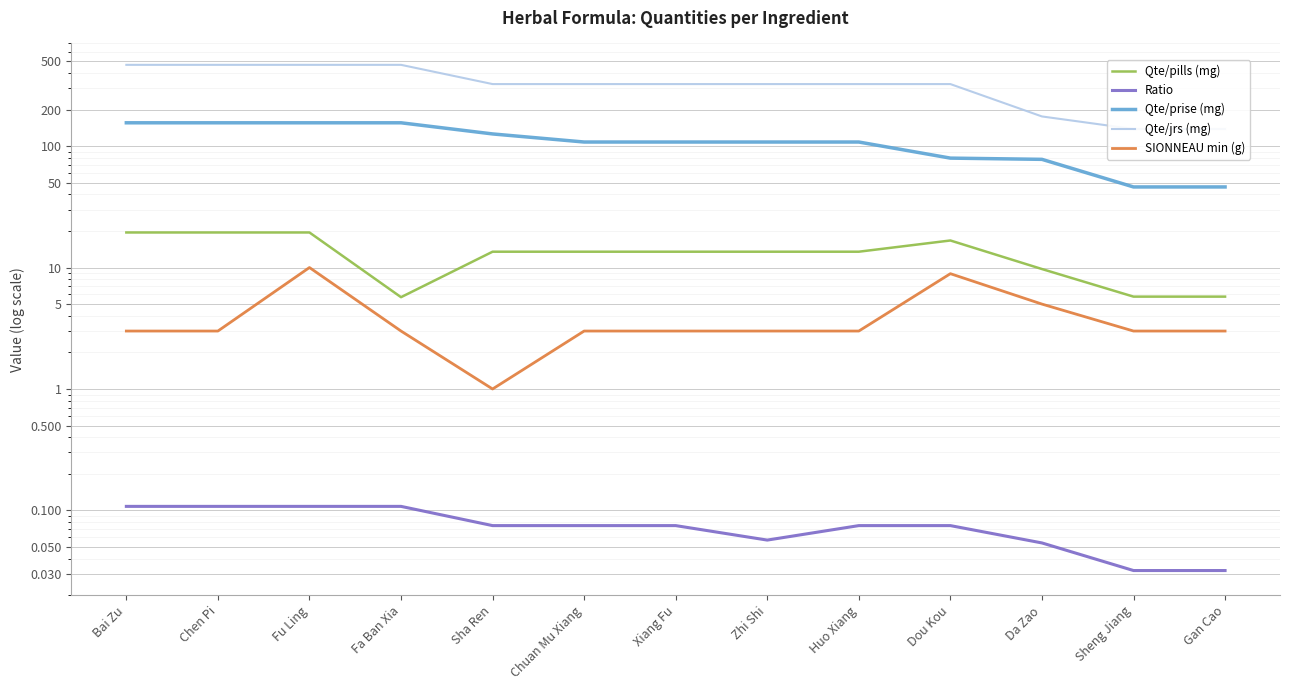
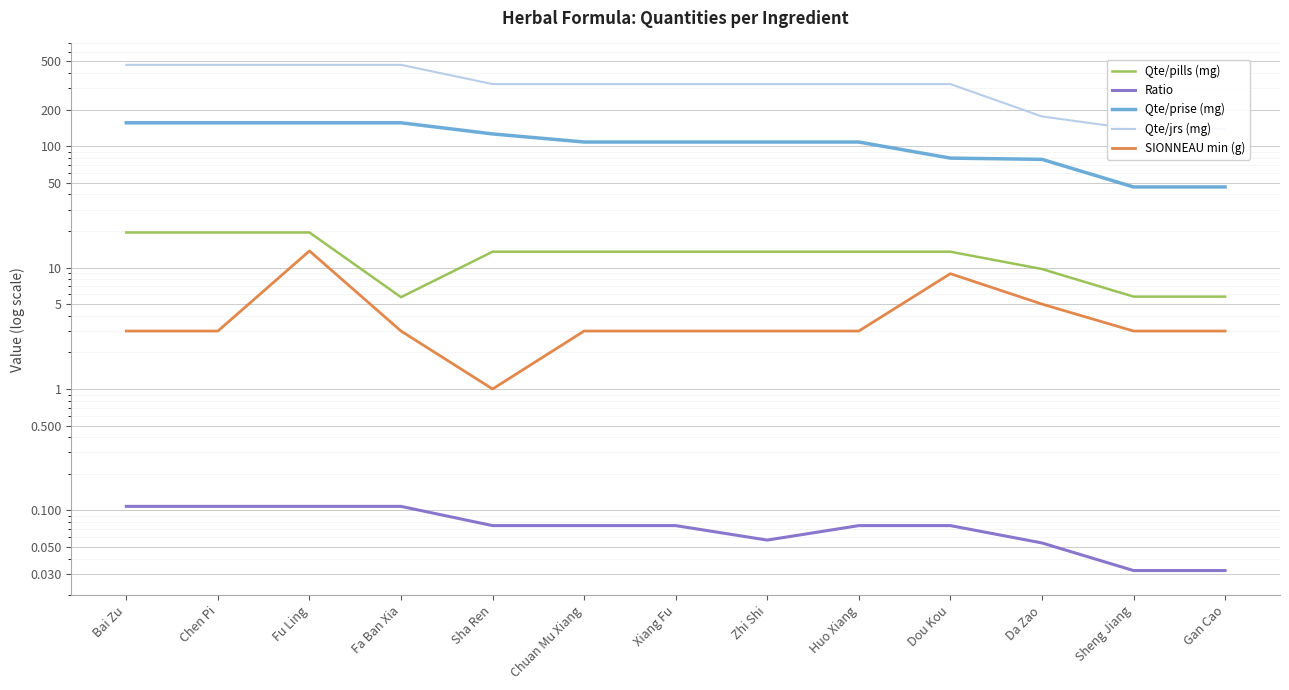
SIONNEAU min (g), Fu Ling: 10 -> 14
Qte/pills (mg), Dou Kou: 17 -> 14
